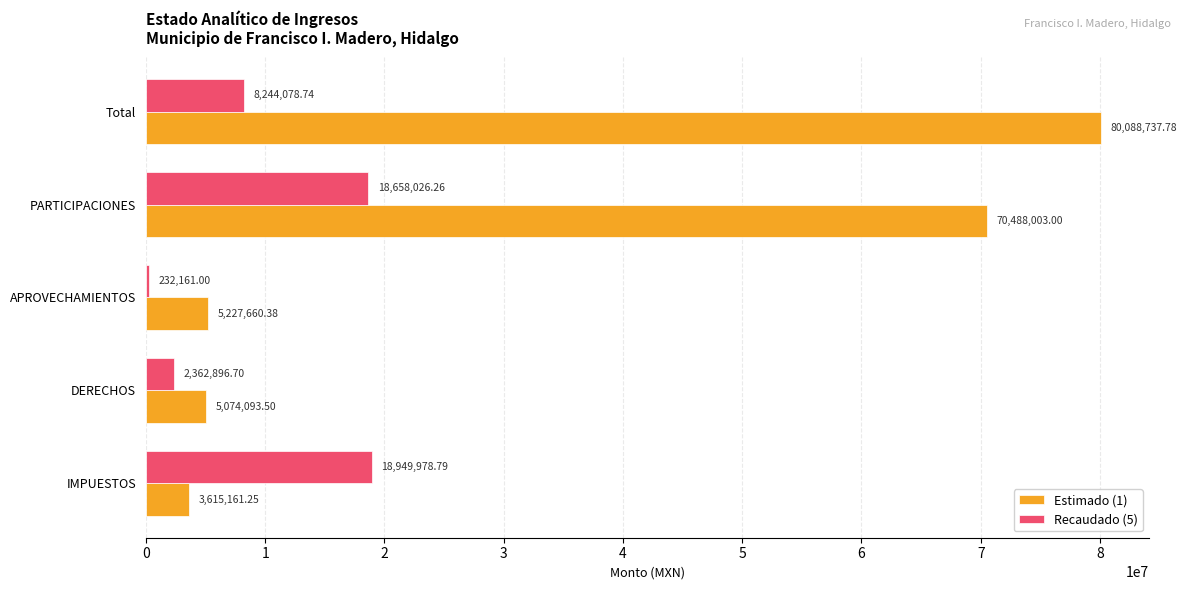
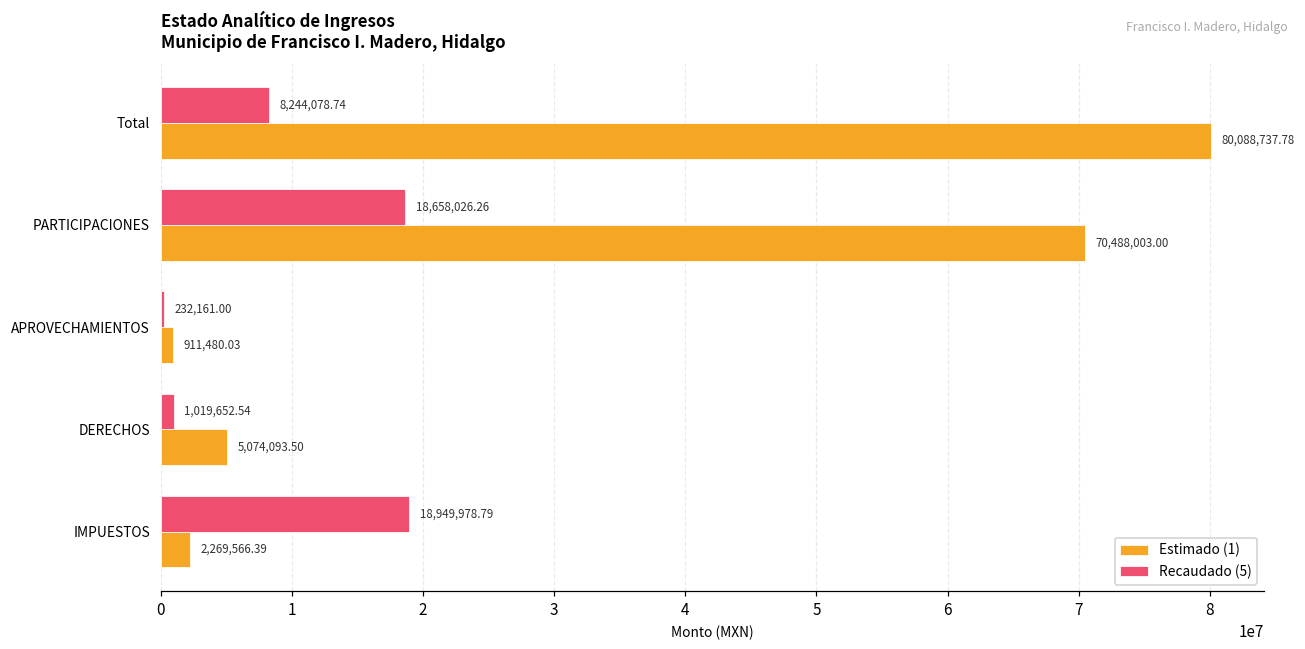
Estimado (1), APROVECHAMIENTOS: 5,227,660.38 -> 911,480.03
Recaudado (5), DERECHOS: 2,362,896.70 -> 1,019,652.54
Estimado (1), IMPUESTOS: 3,615,161.25 -> 2,269,566.39
